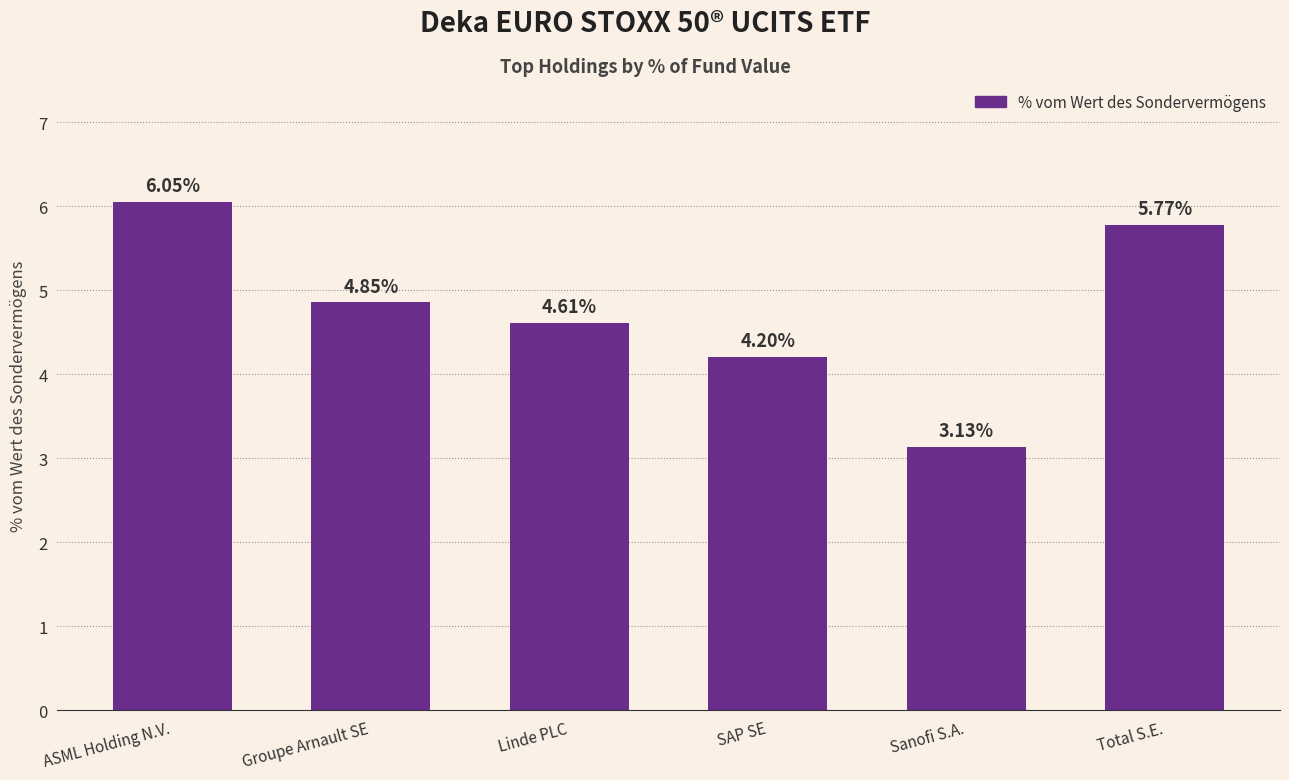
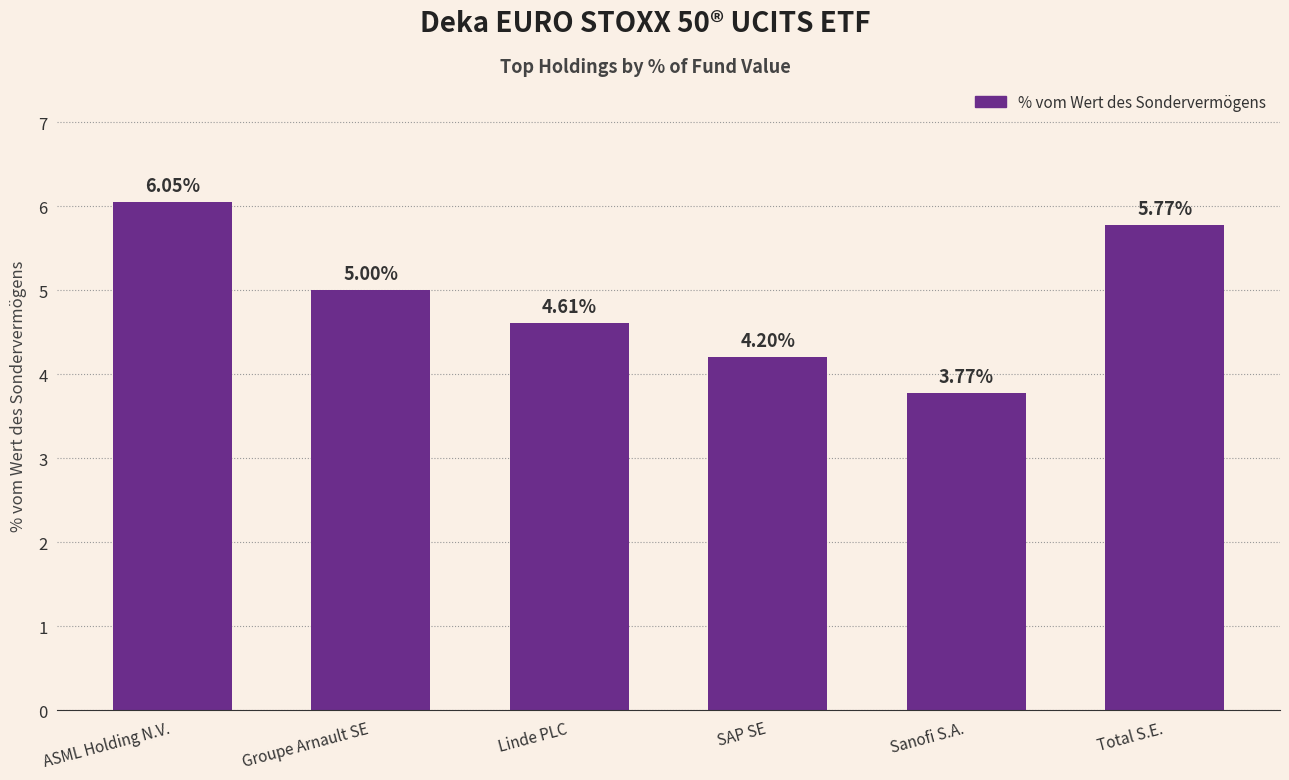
Groupe Arnault SE: 4.85% -> 5.00%
Sanofi S.A.: 3.13% -> 3.77%
